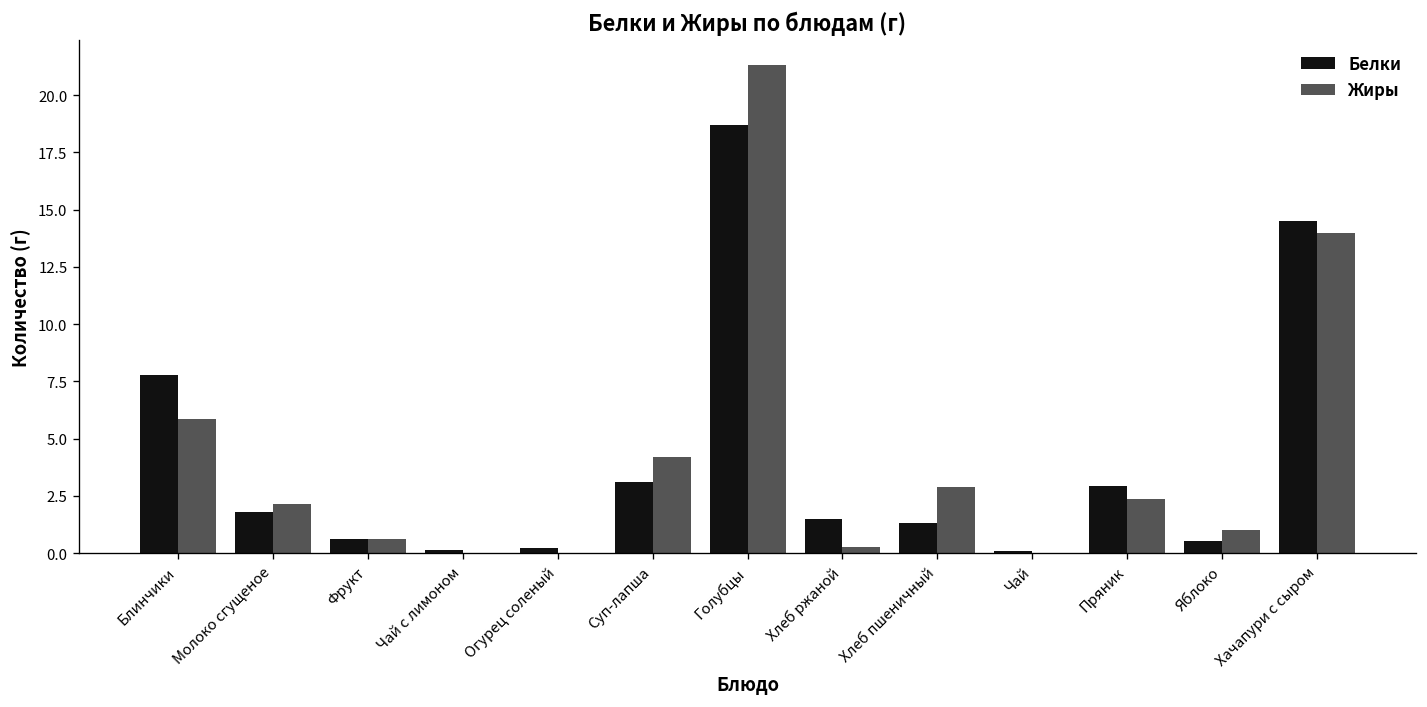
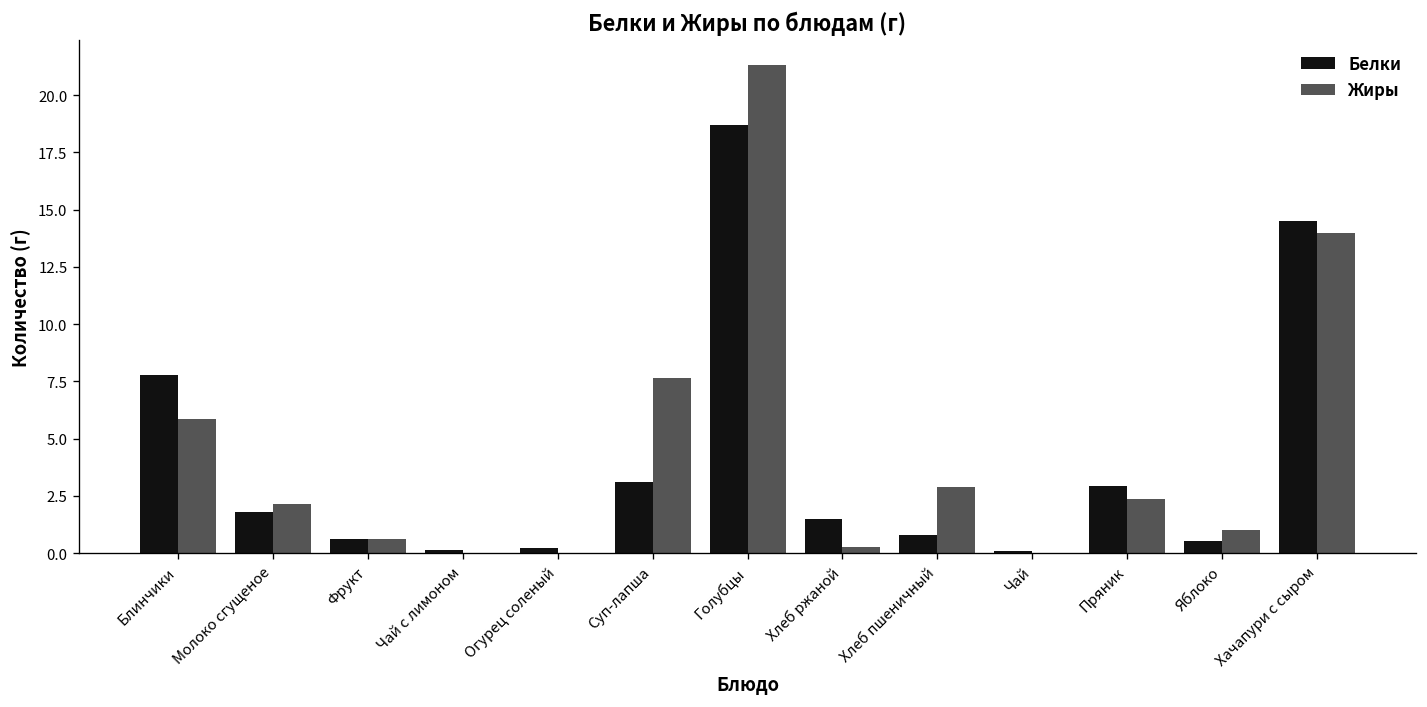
Жиры, Суп-лапша: 4.2 -> 7.7
Белки, Хлеб пшеничный: 1.3 -> 0.8
